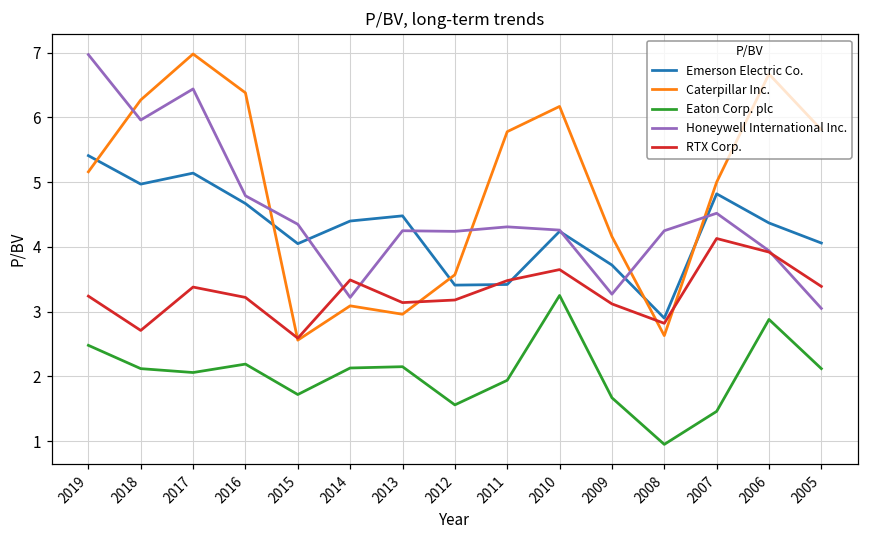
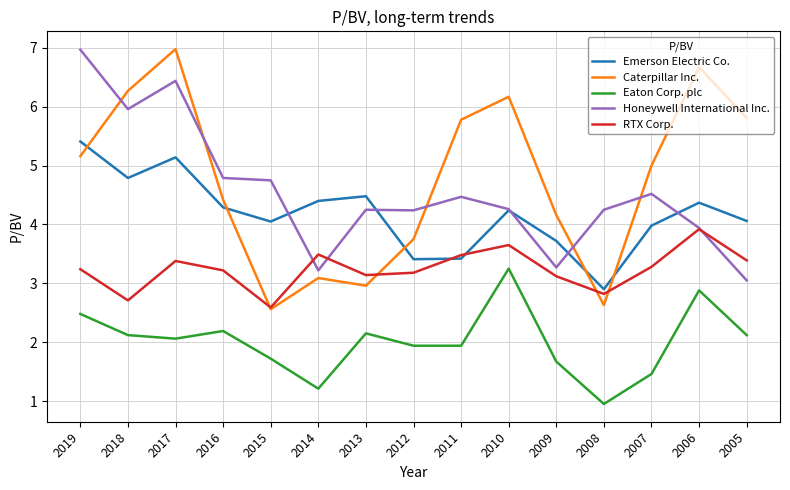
Emerson Electric Co., 2018: 5.0 -> 4.8
Emerson Electric Co., 2016: 4.7 -> 4.3
Caterpillar Inc., 2016: 6.4 -> 4.4
Honeywell International Inc., 2015: 4.4 -> 4.8
Eaton Corp. plc, 2014: 2.1 -> 1.2
Caterpillar Inc., 2012: 3.6 -> 3.8
Eaton Corp. plc, 2012: 1.6 -> 1.9
Honeywell International Inc., 2011: 4.3 -> 4.5
Emerson Electric Co., 2007: 4.8 -> 4.0
RTX Corp., 2007: 4.1 -> 3.3
